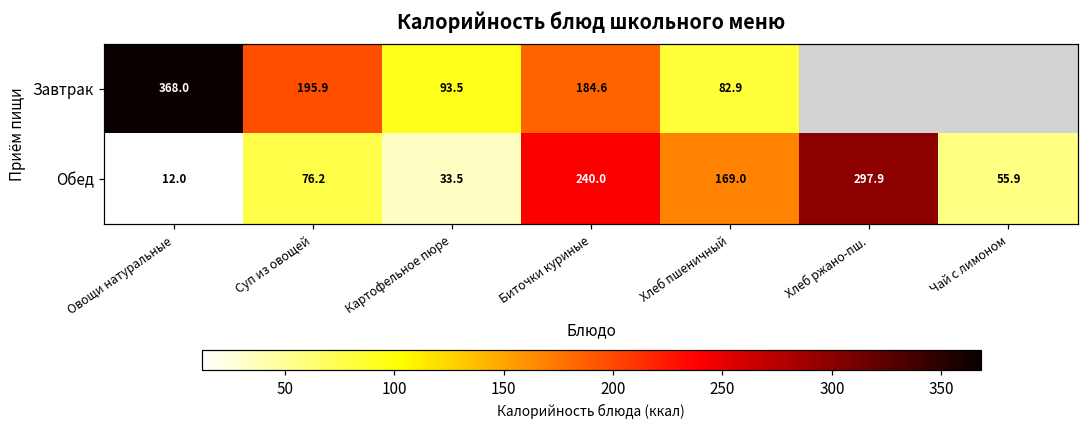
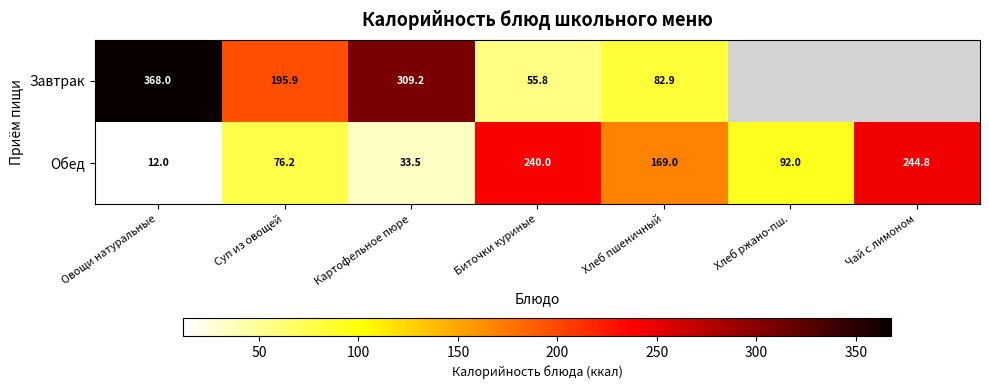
Завтрак, Картофельное пюре: 93.5 -> 309.2
Завтрак, Биточки куриные: 184.6 -> 55.8
Обед, Хлеб ржано-пш.: 297.9 -> 92.0
Обед, Чай с лимоном: 55.9 -> 244.8
